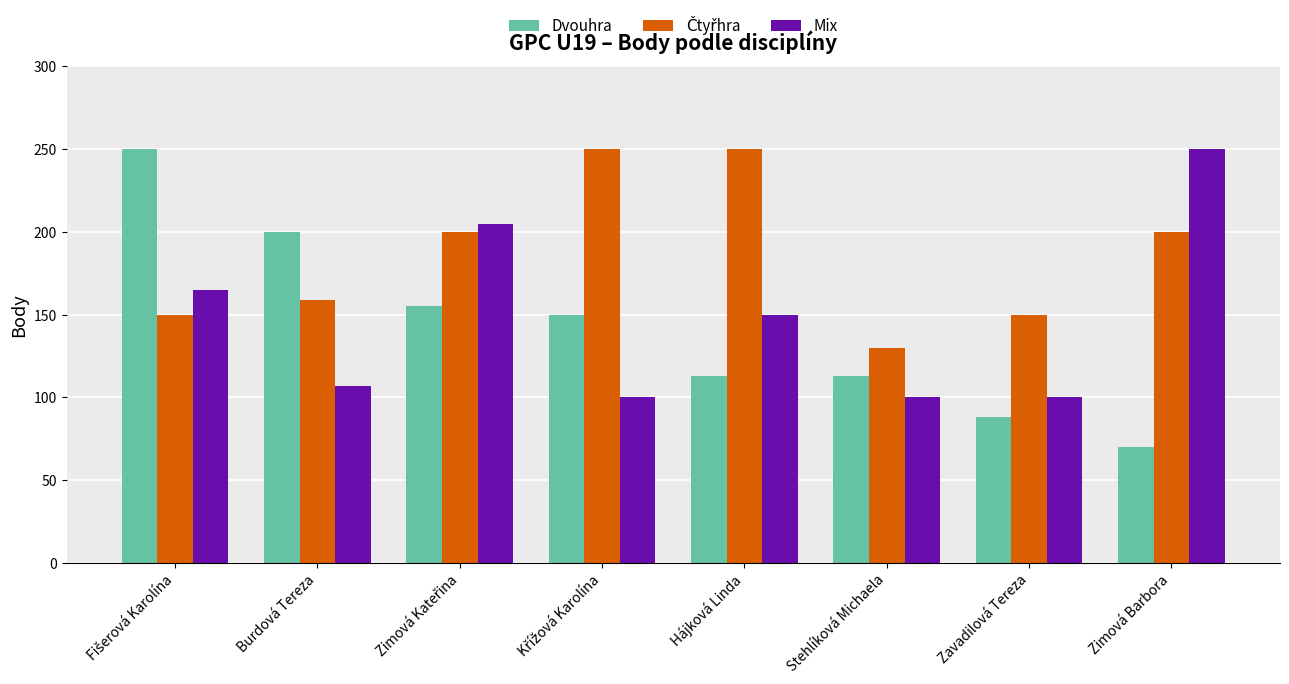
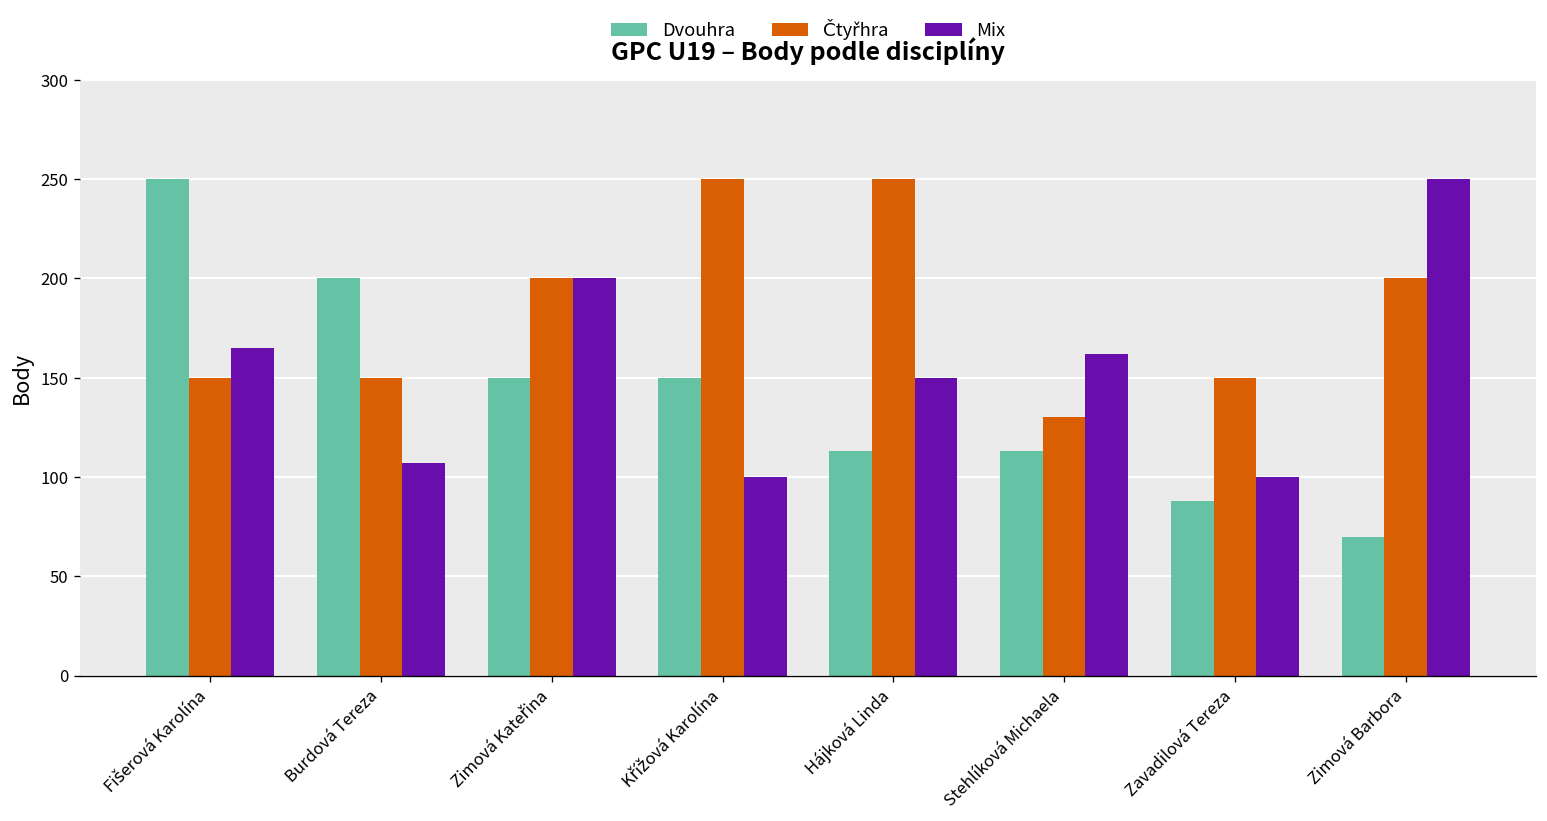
Čtyřhra, Burdová Tereza: 159 -> 150
Dvouhra, Zimová Kateřina: 155 -> 150
Mix, Zimová Kateřina: 205 -> 200
Mix, Stehlíková Michaela: 100 -> 162
